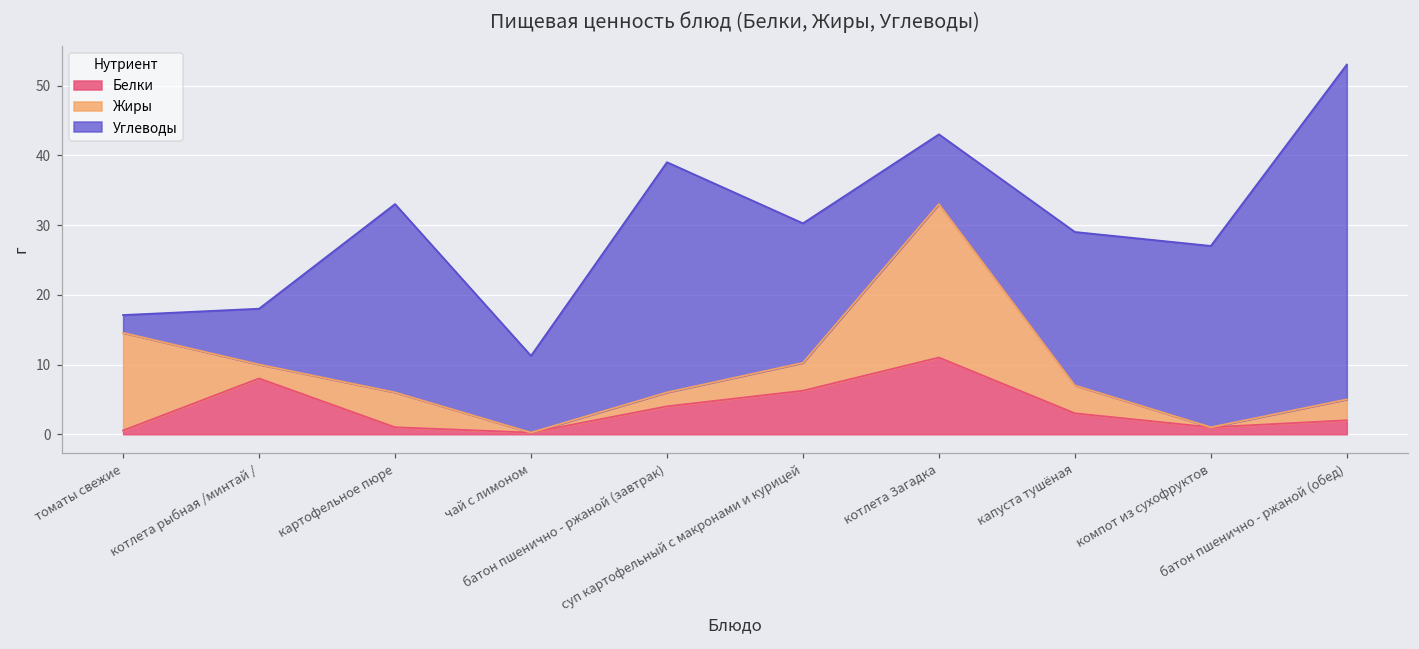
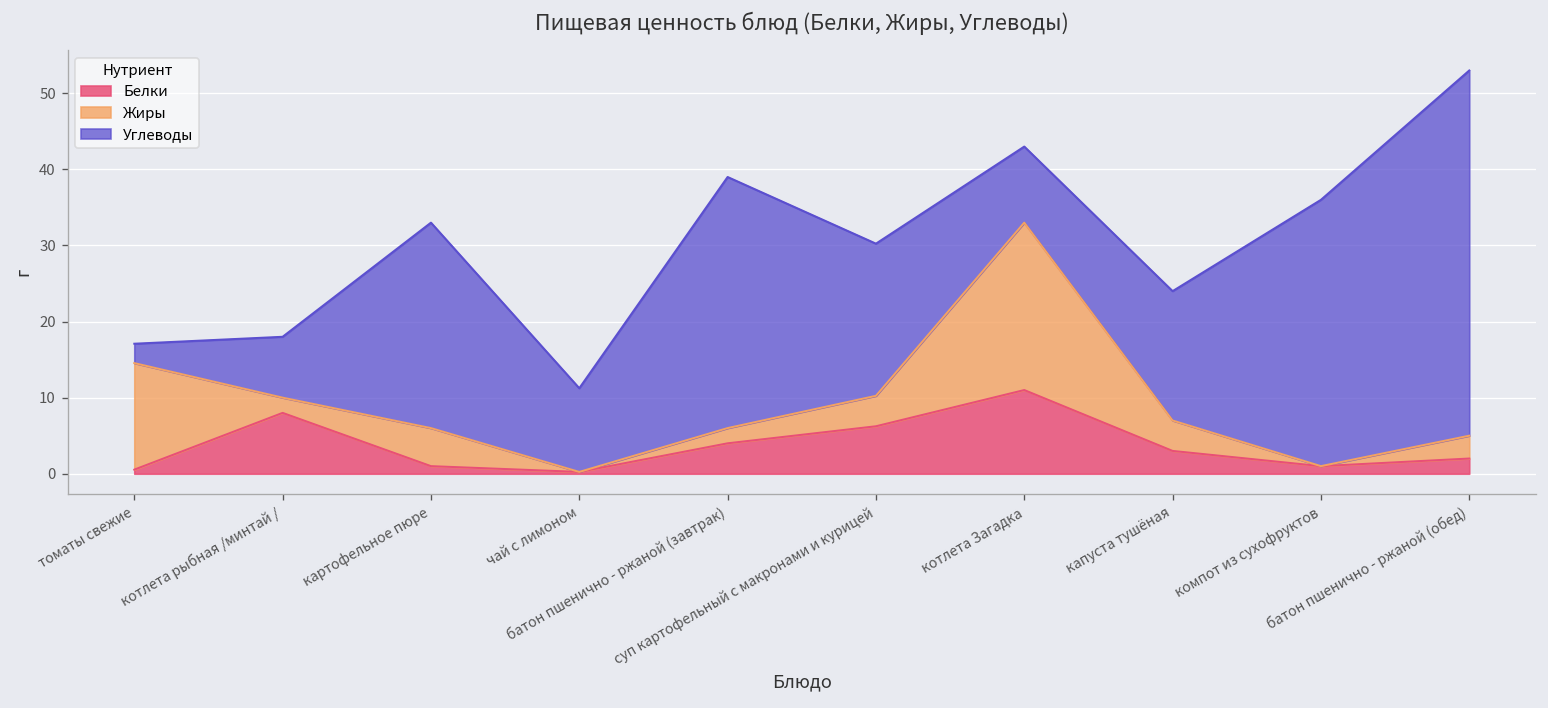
Углеводы, капуста тушёная: 22 -> 17
Углеводы, компот из сухофруктов: 26 -> 35
